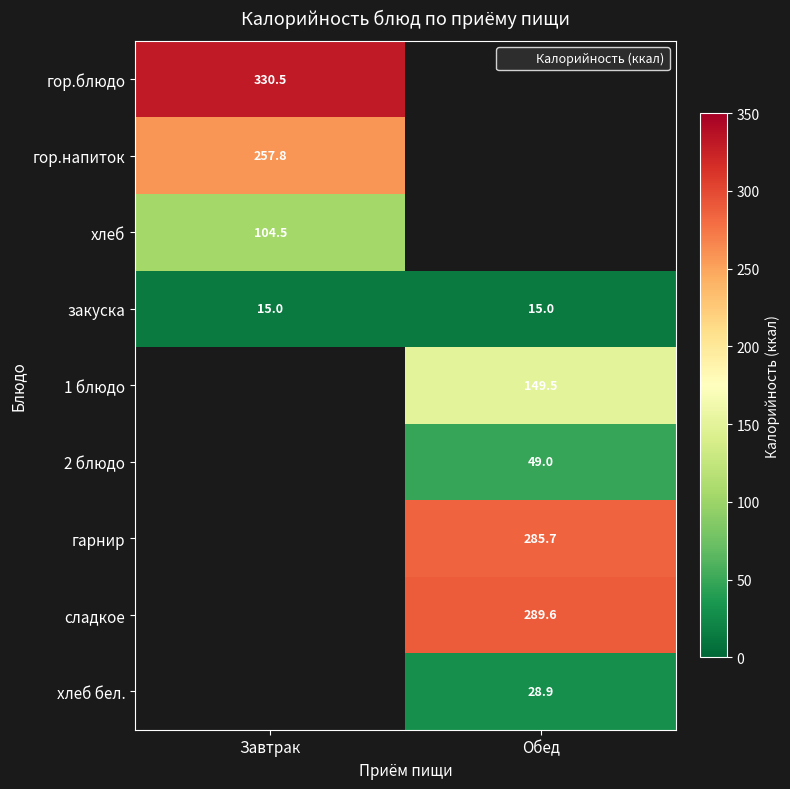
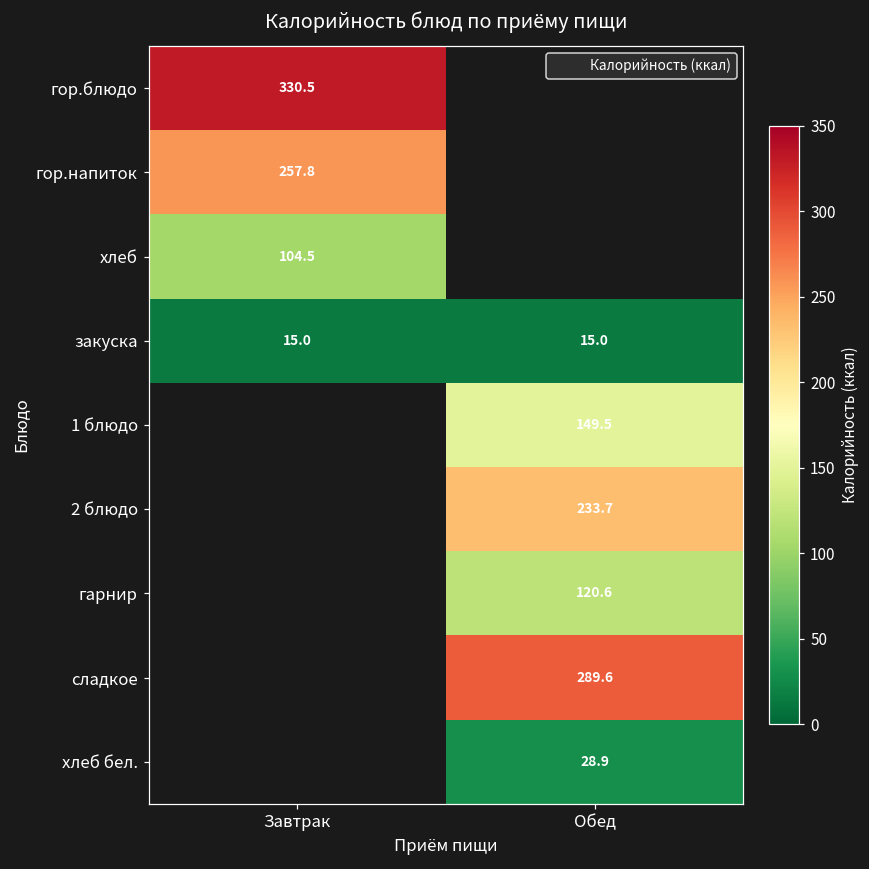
2 блюдо, Обед: 49.0 -> 233.7
гарнир, Обед: 285.7 -> 120.6
